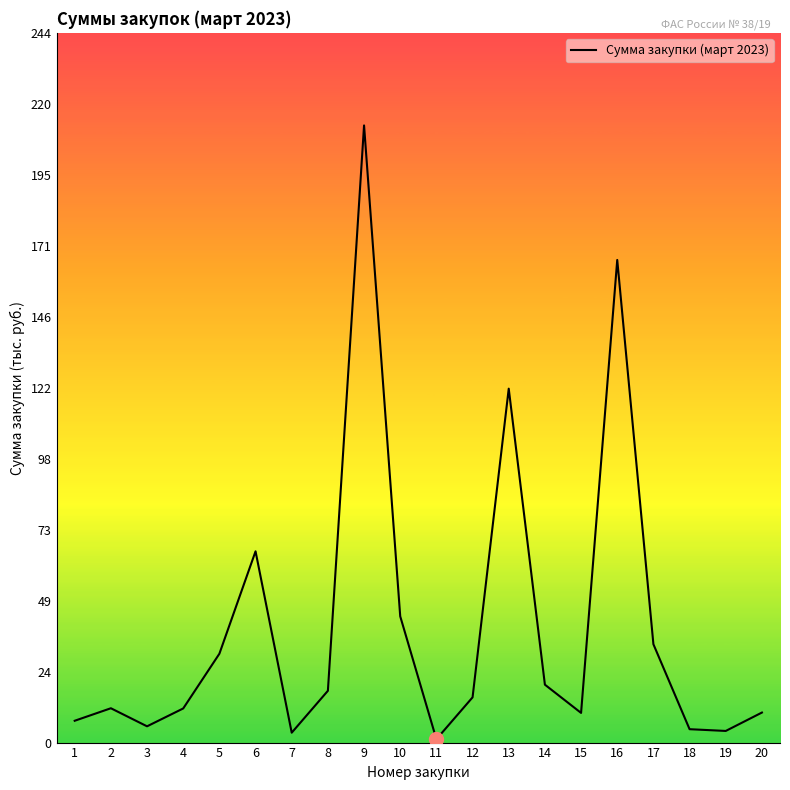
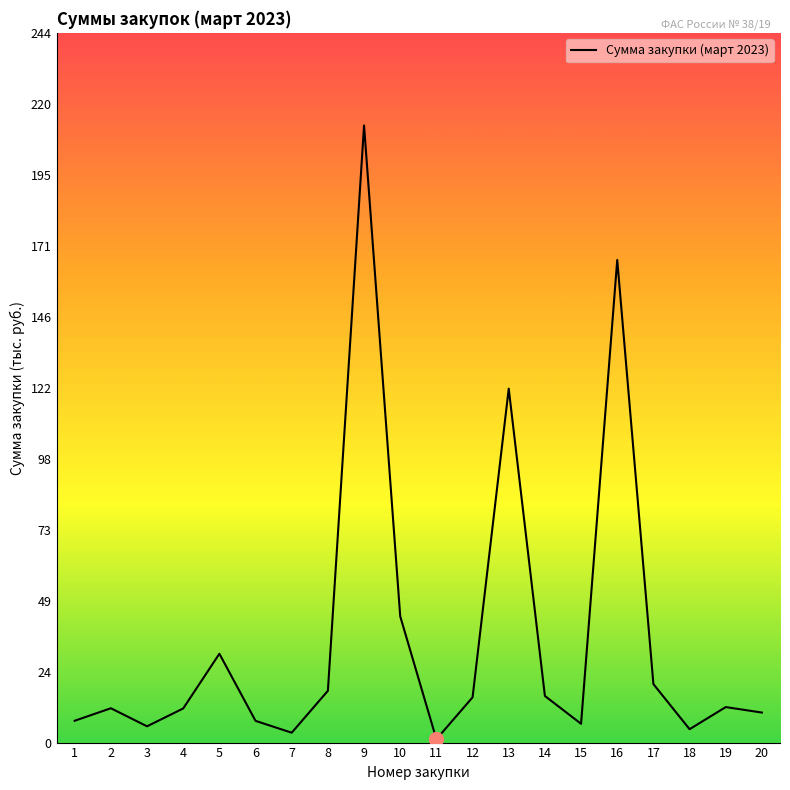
Сумма закупки (март 2023), 6: 66 -> 7
Сумма закупки (март 2023), 14: 20 -> 16
Сумма закупки (март 2023), 15: 10 -> 6
Сумма закупки (март 2023), 17: 34 -> 20
Сумма закупки (март 2023), 19: 4 -> 12
